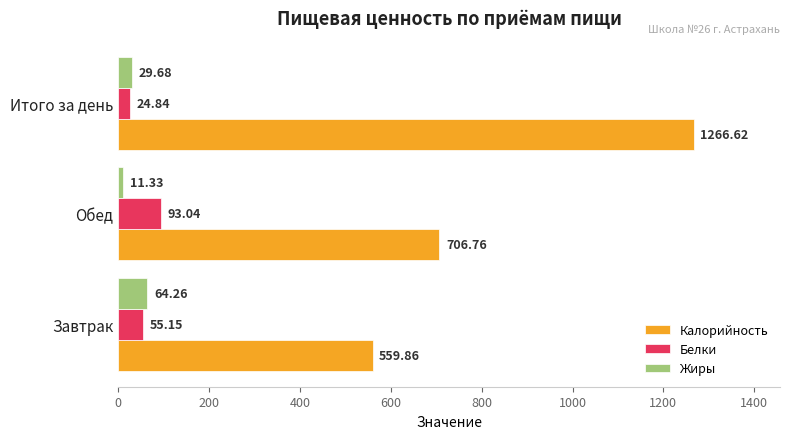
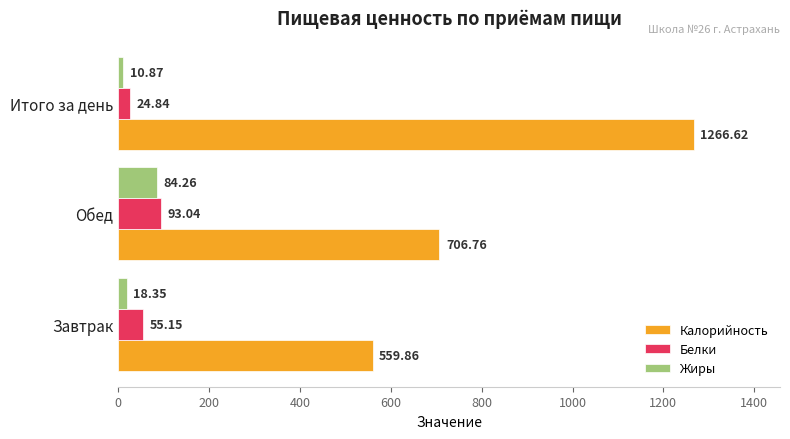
Жиры, Итого за день: 29.68 -> 10.87
Жиры, Обед: 11.33 -> 84.26
Жиры, Завтрак: 64.26 -> 18.35
